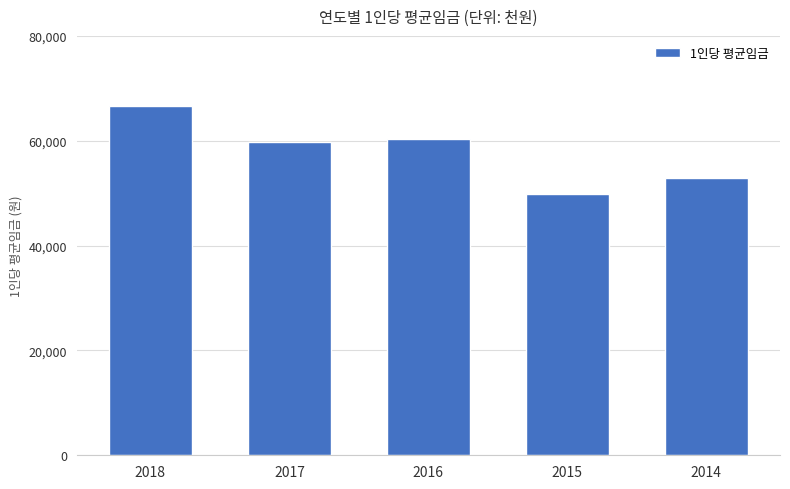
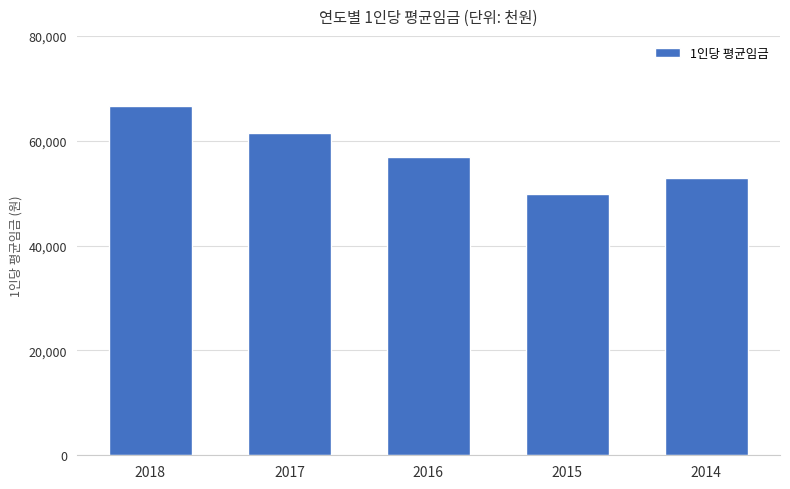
2017: 60,000 -> 61,000
2016: 60,000 -> 57,000
